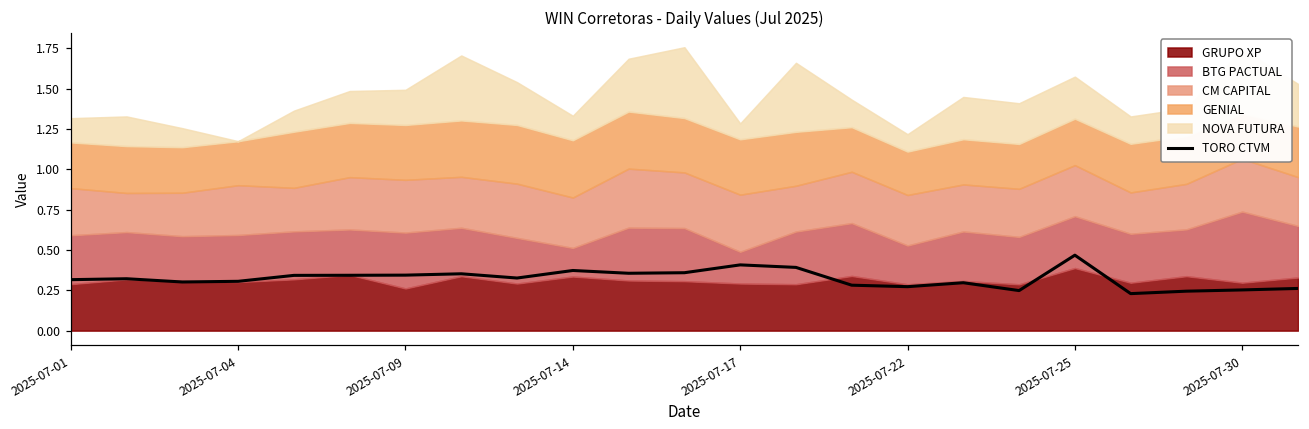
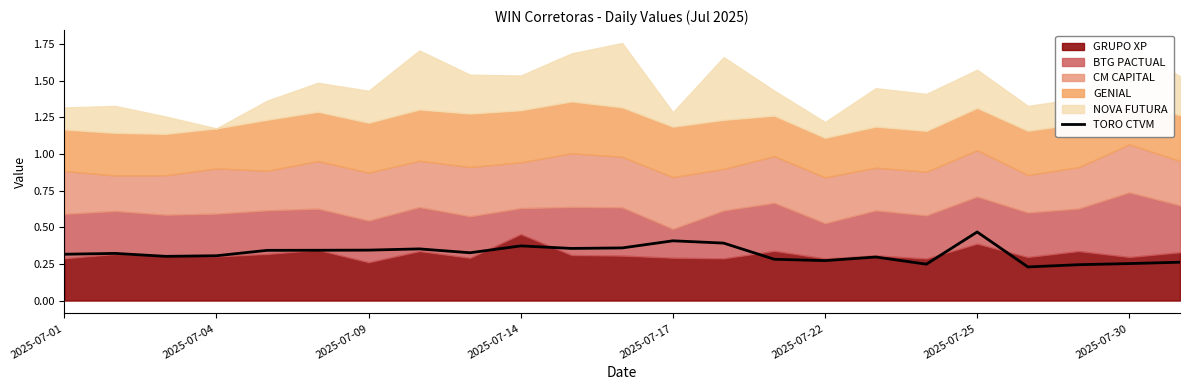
BTG PACTUAL, 2025-07-09: 0.35 -> 0.28
GRUPO XP, 2025-07-14: 0.34 -> 0.45
NOVA FUTURA, 2025-07-14: 0.15 -> 0.24
